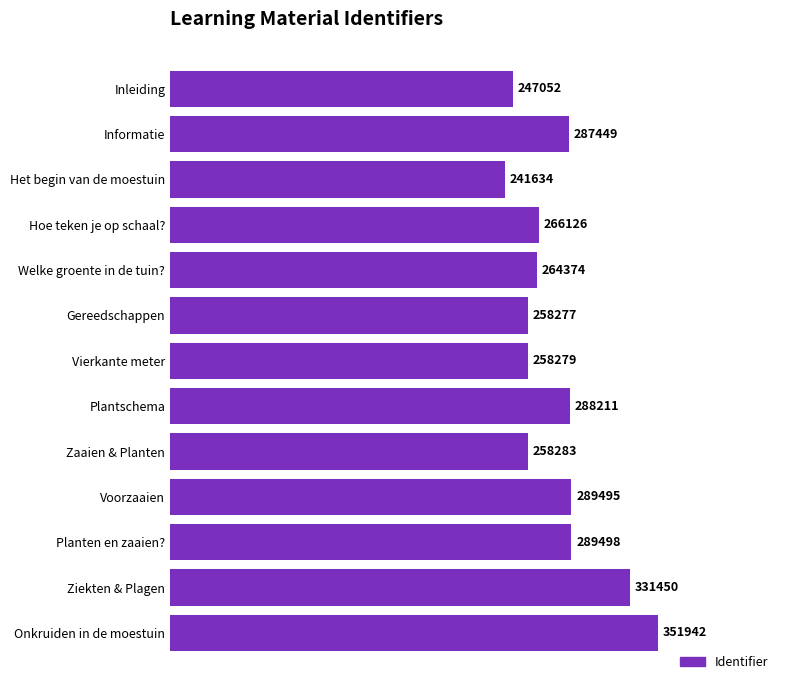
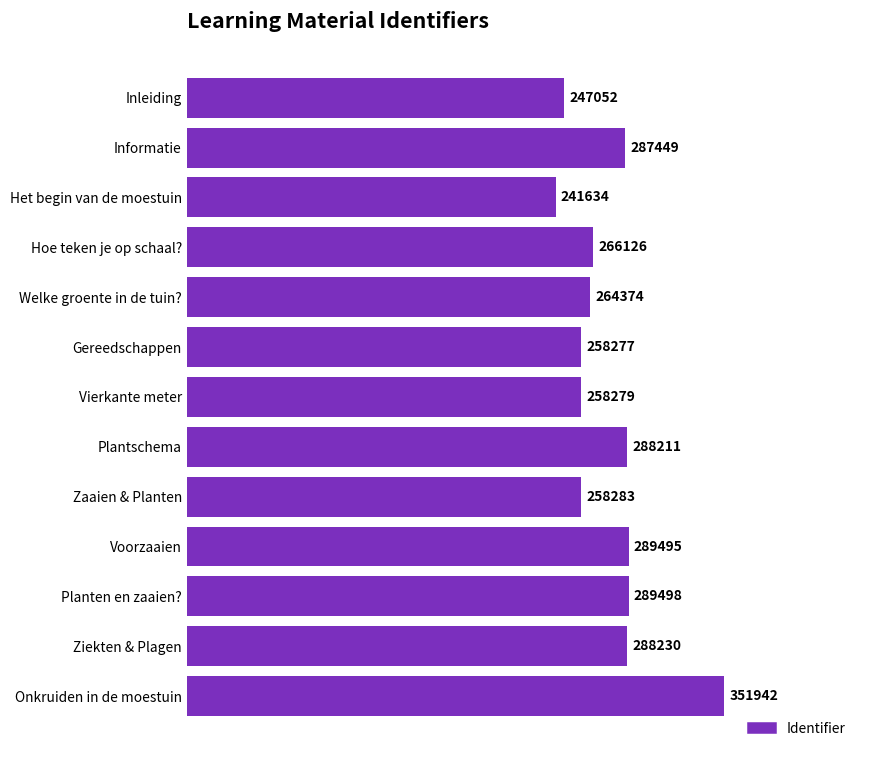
Ziekten & Plagen: 331450 -> 288230
